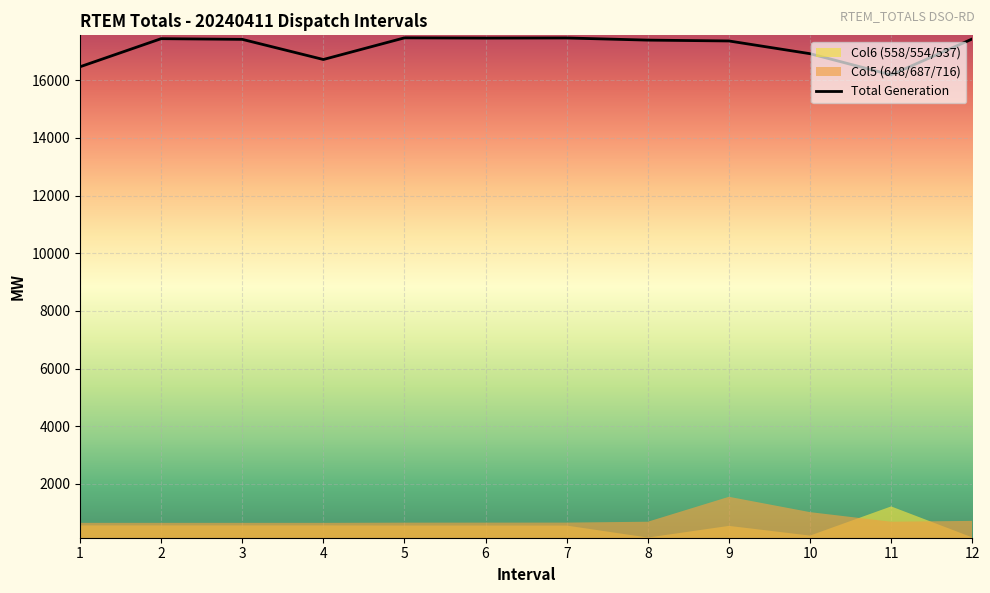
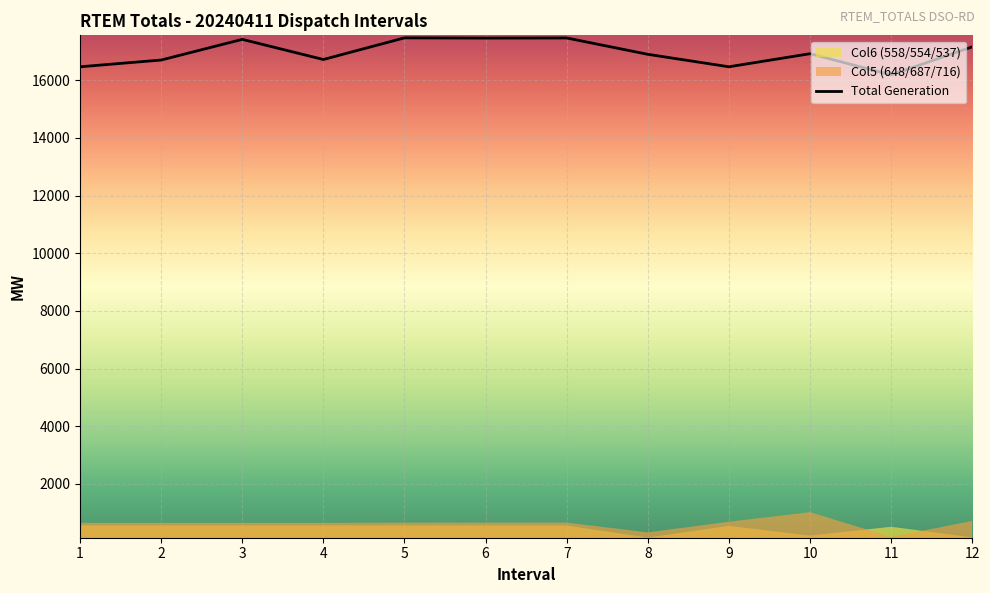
Total Generation, 2: 17400 -> 16700
Total Generation, 8: 17400 -> 16900
Col5 (648/687/716), 8: 700 -> 300
Total Generation, 9: 17400 -> 16500
Col5 (648/687/716), 9: 1600 -> 700
Col6 (558/554/537), 11: 1200 -> 500
Col5 (648/687/716), 11: 700 -> 200
Total Generation, 12: 17400 -> 17200
